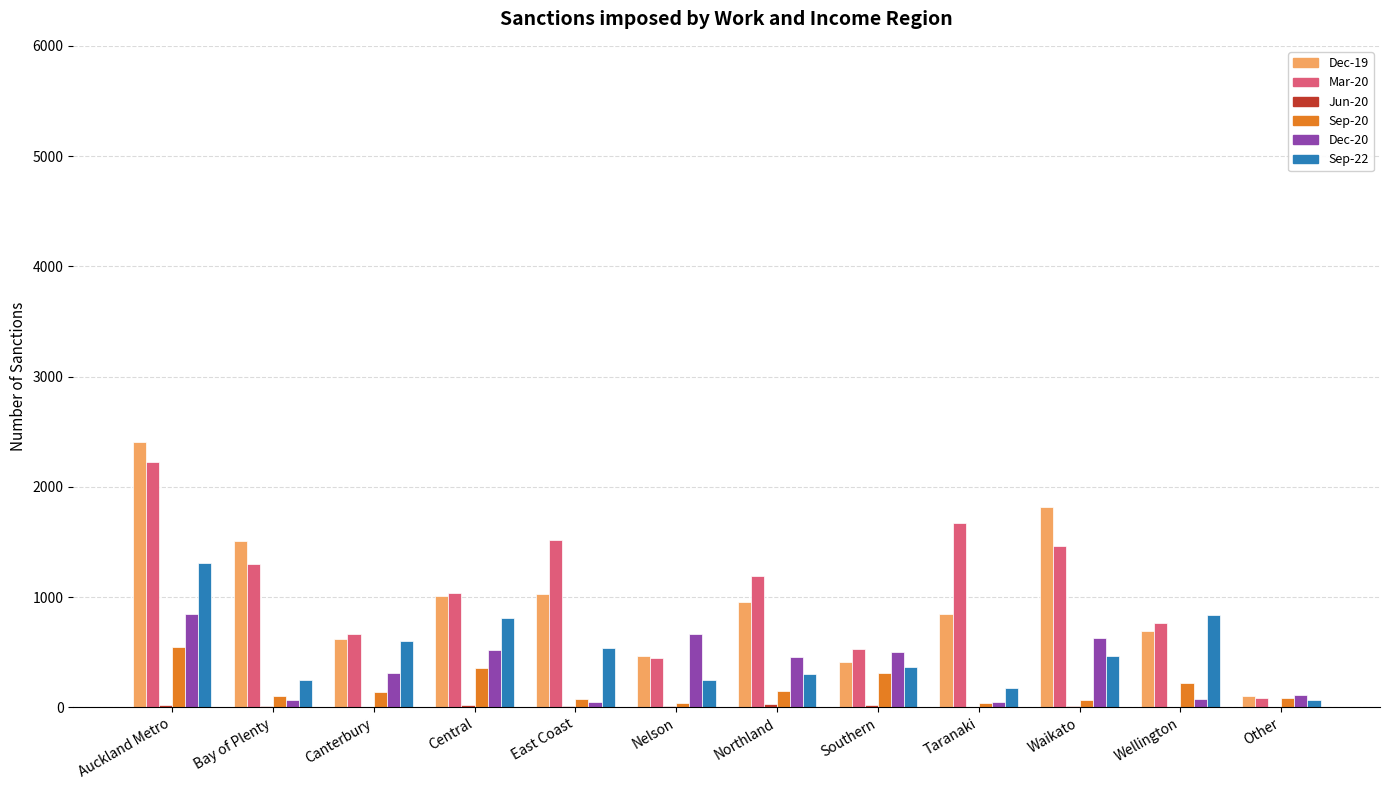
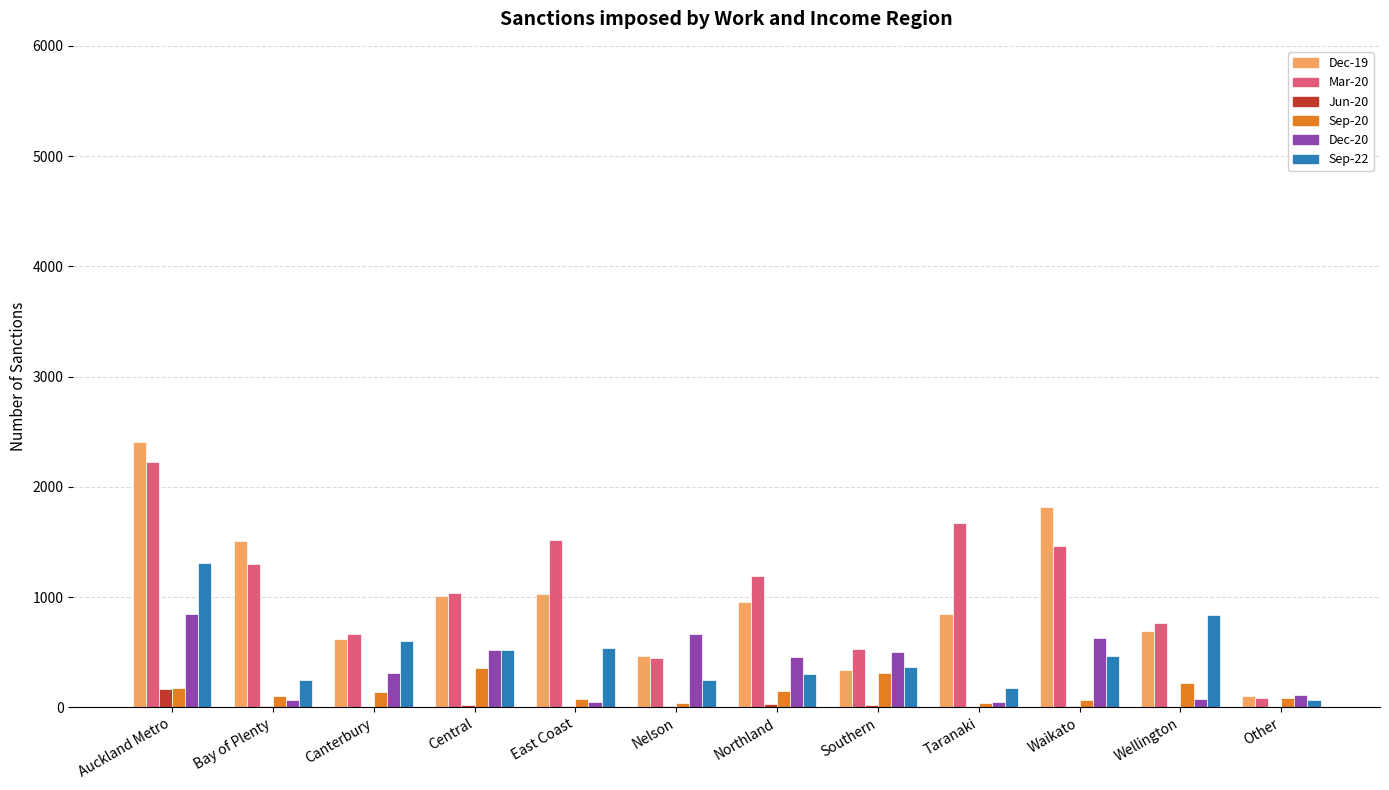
Jun-20, Auckland Metro: 20 -> 160
Sep-20, Auckland Metro: 550 -> 170
Sep-22, Central: 810 -> 520
Dec-19, Southern: 410 -> 340
